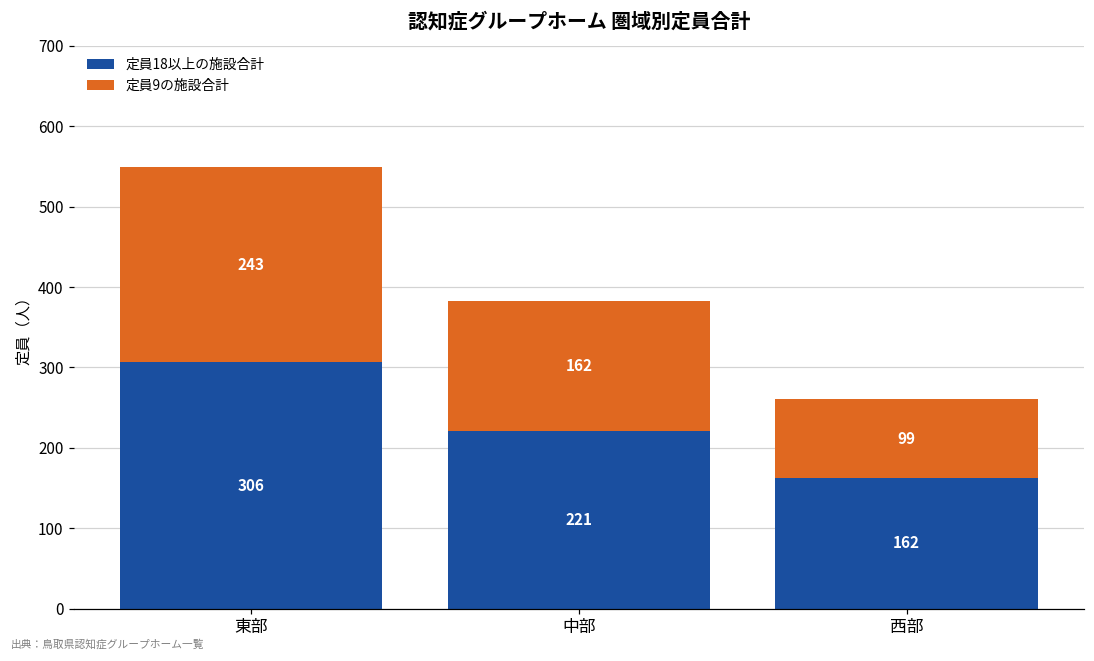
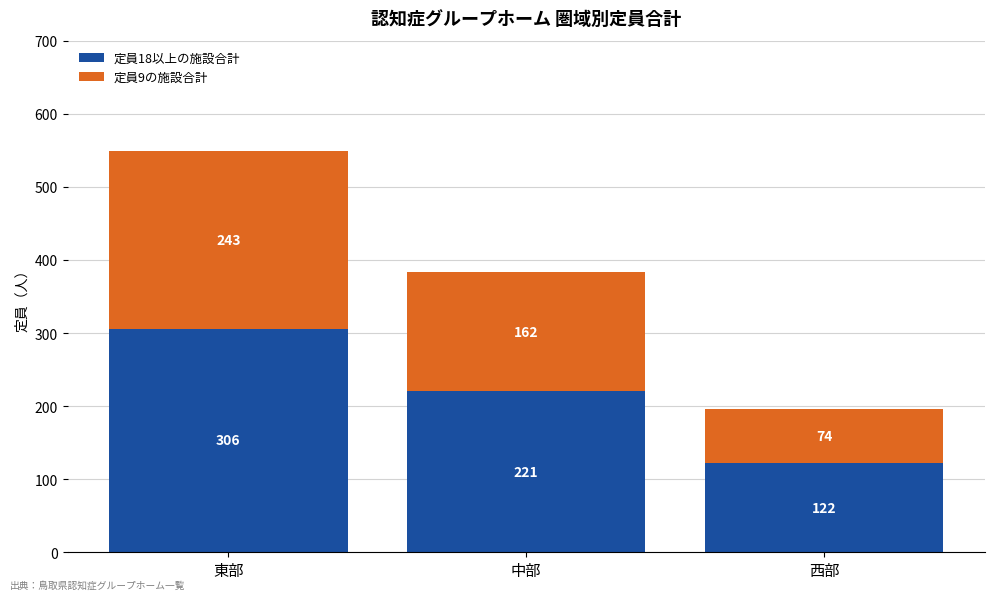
定員18以上の施設合計, 西部: 162 -> 122
定員9の施設合計, 西部: 99 -> 74
